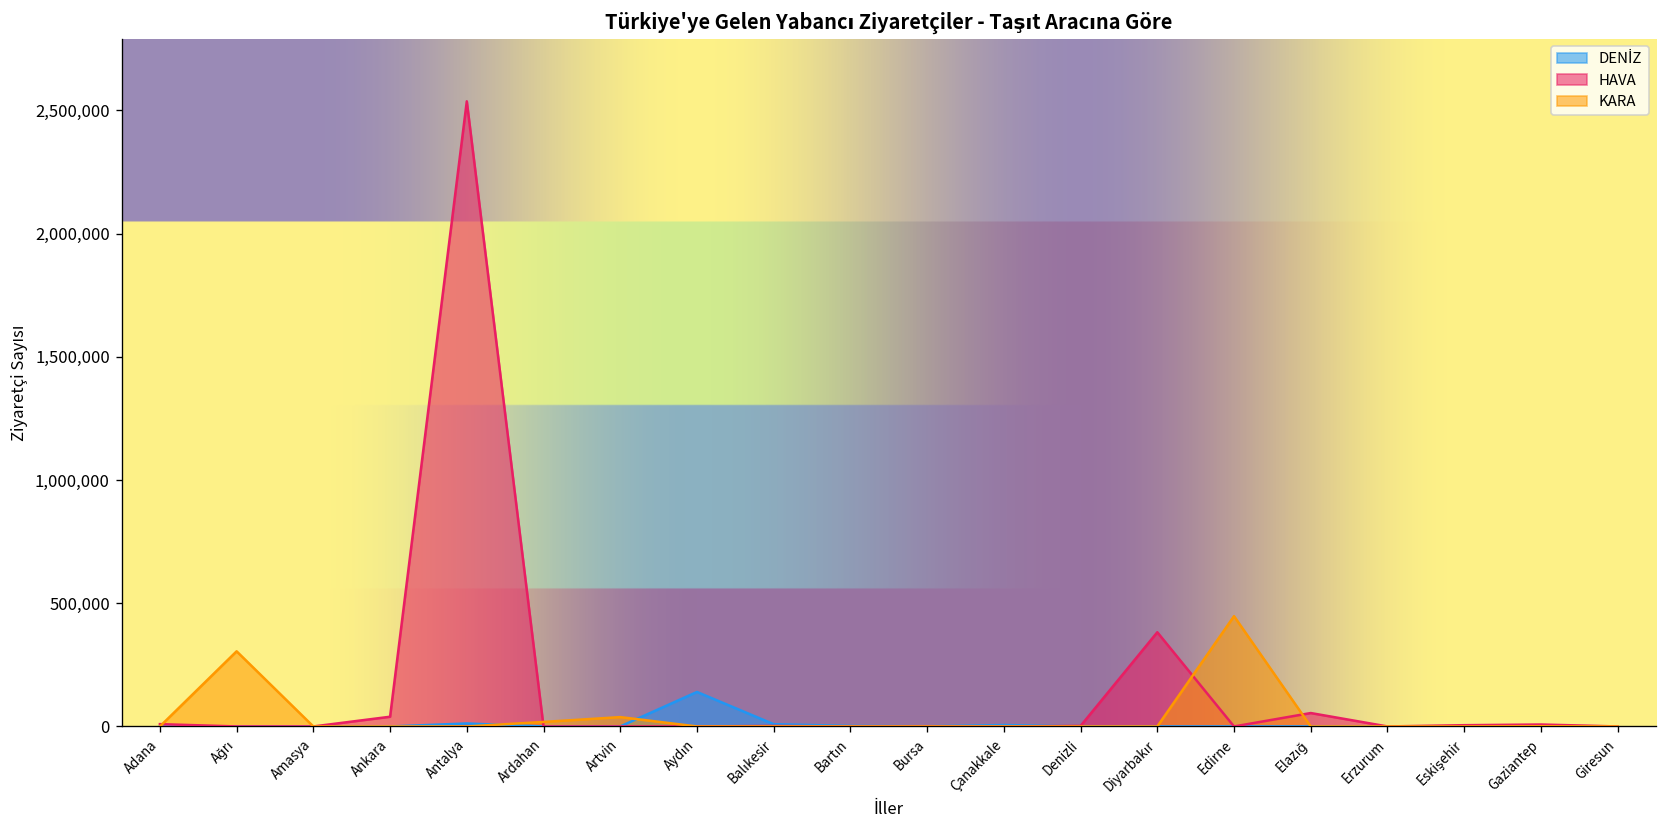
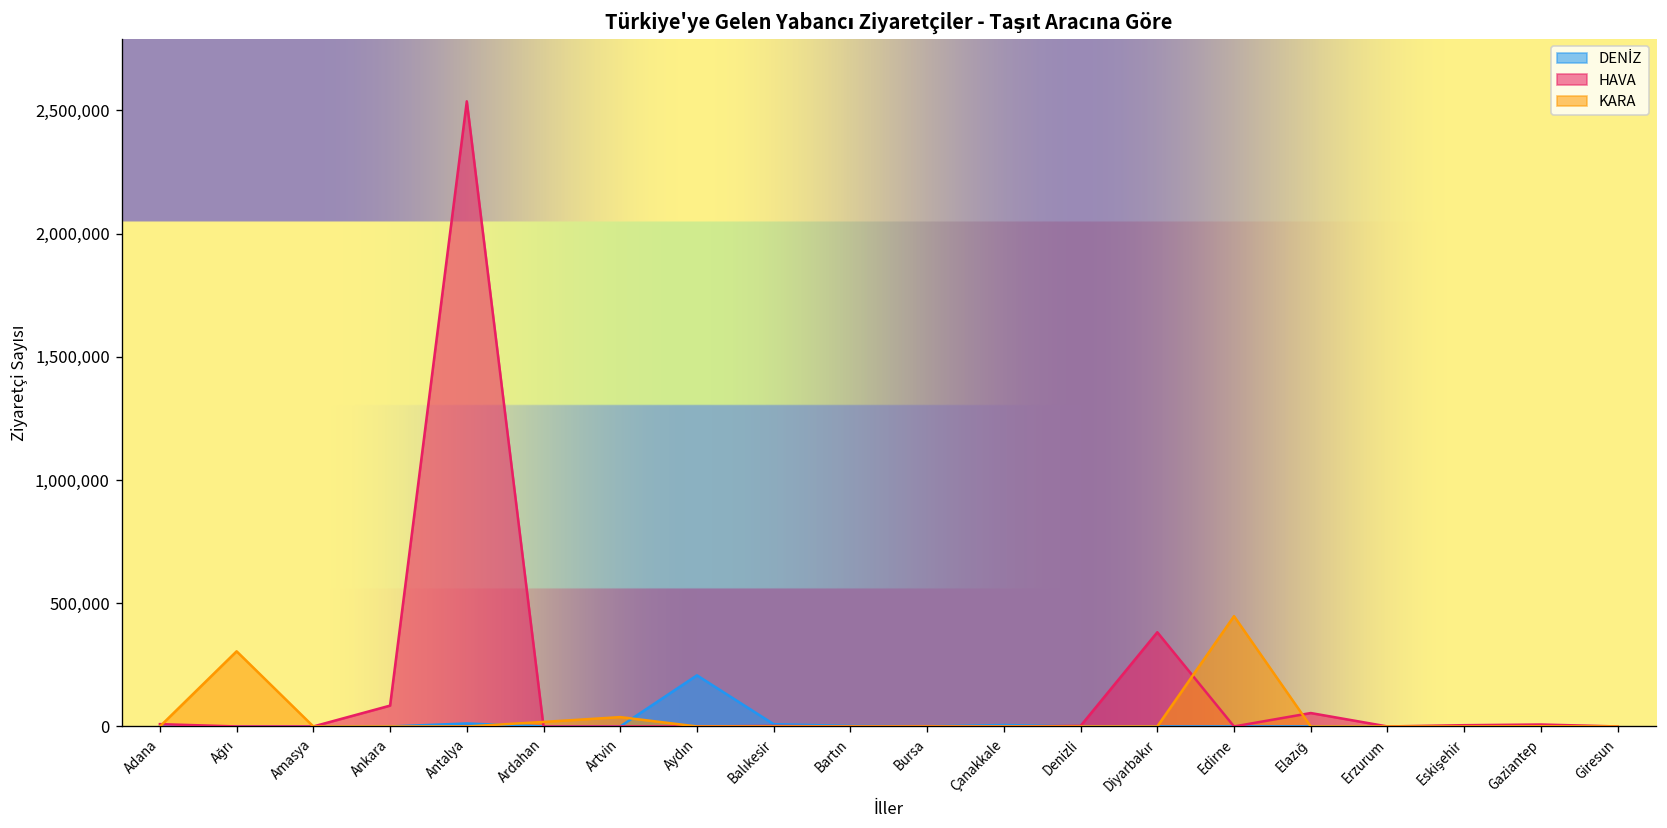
HAVA, Ankara: 40,000 -> 80,000
DENİZ, Aydın: 140,000 -> 210,000
